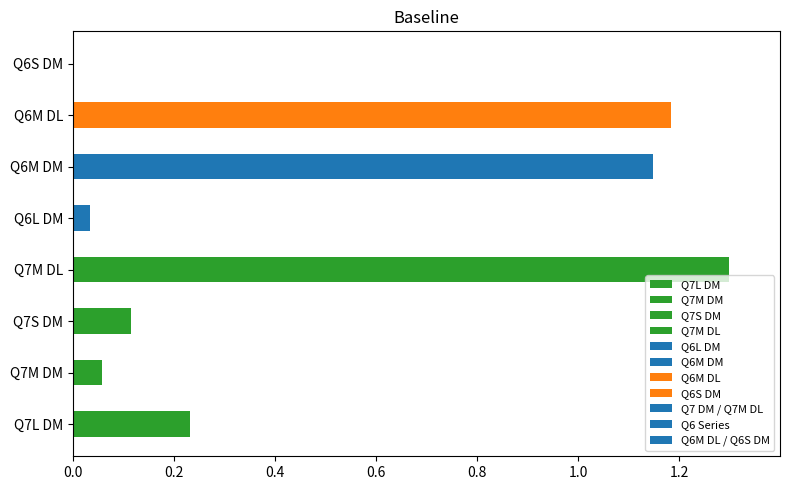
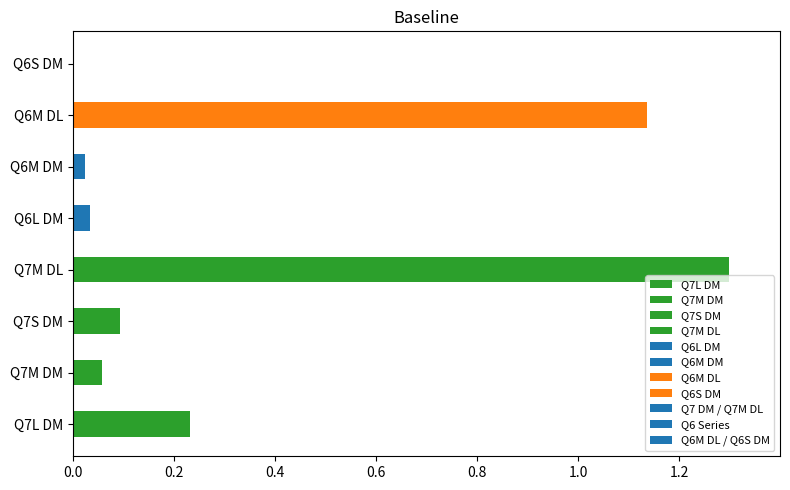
Q6M DL: 1.18 -> 1.14
Q6M DM: 1.15 -> 0.02
Q7S DM: 0.12 -> 0.09
